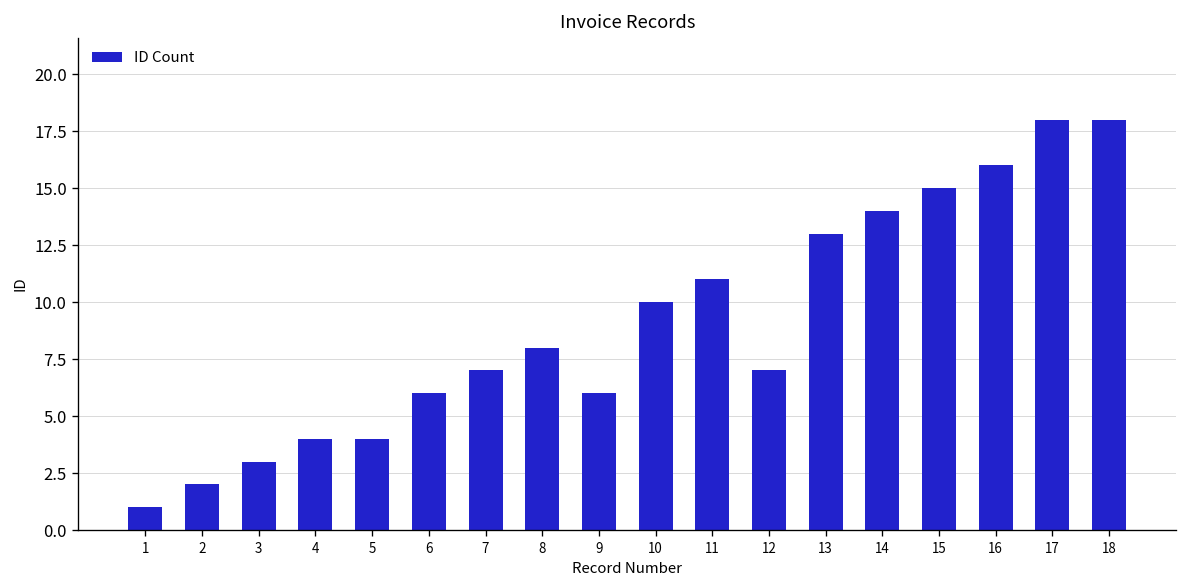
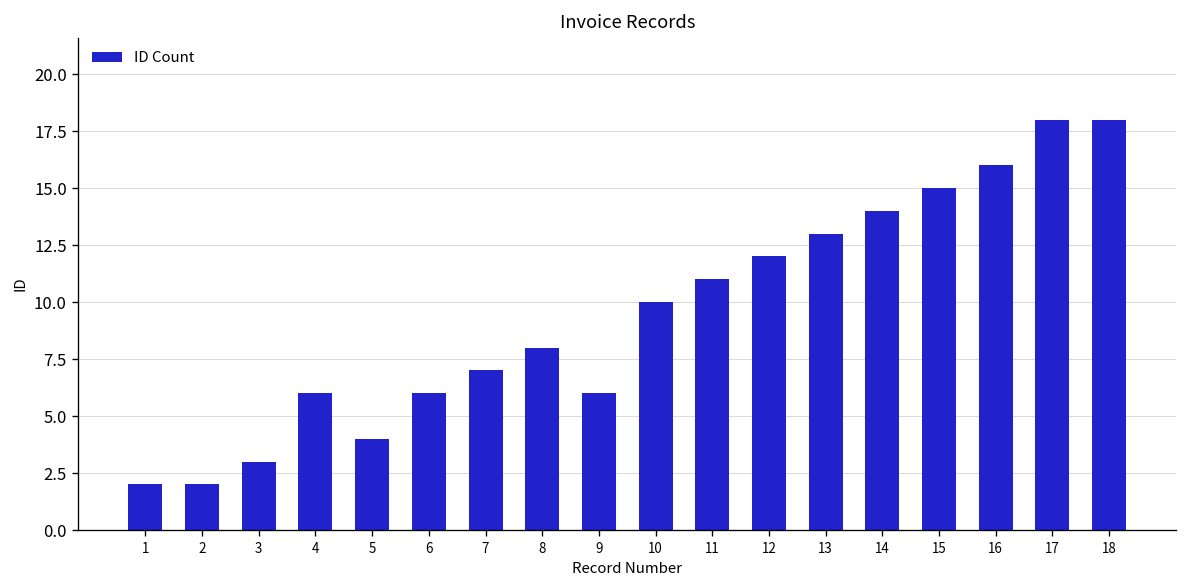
1: 1 -> 2
4: 4 -> 6
12: 7 -> 12
